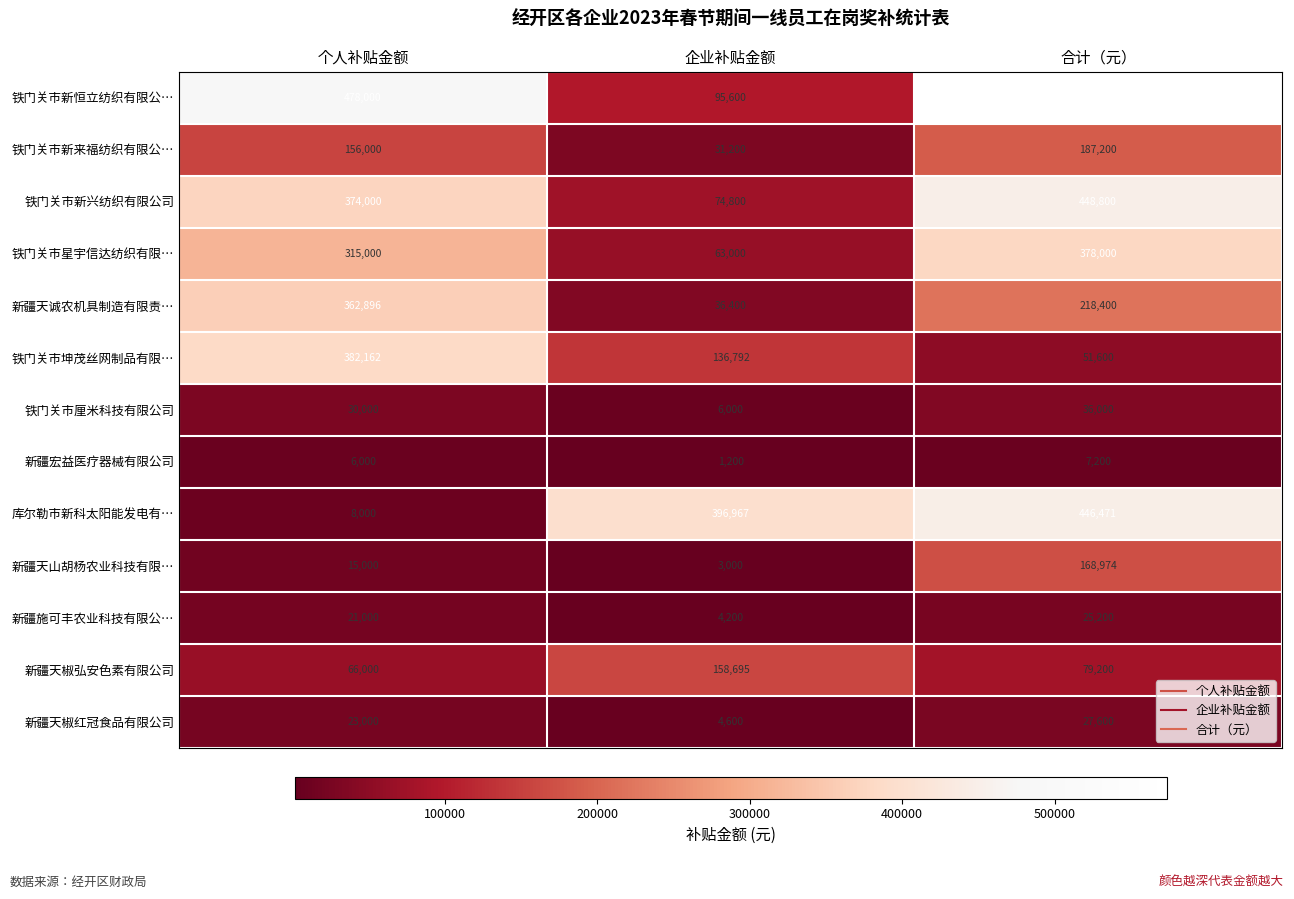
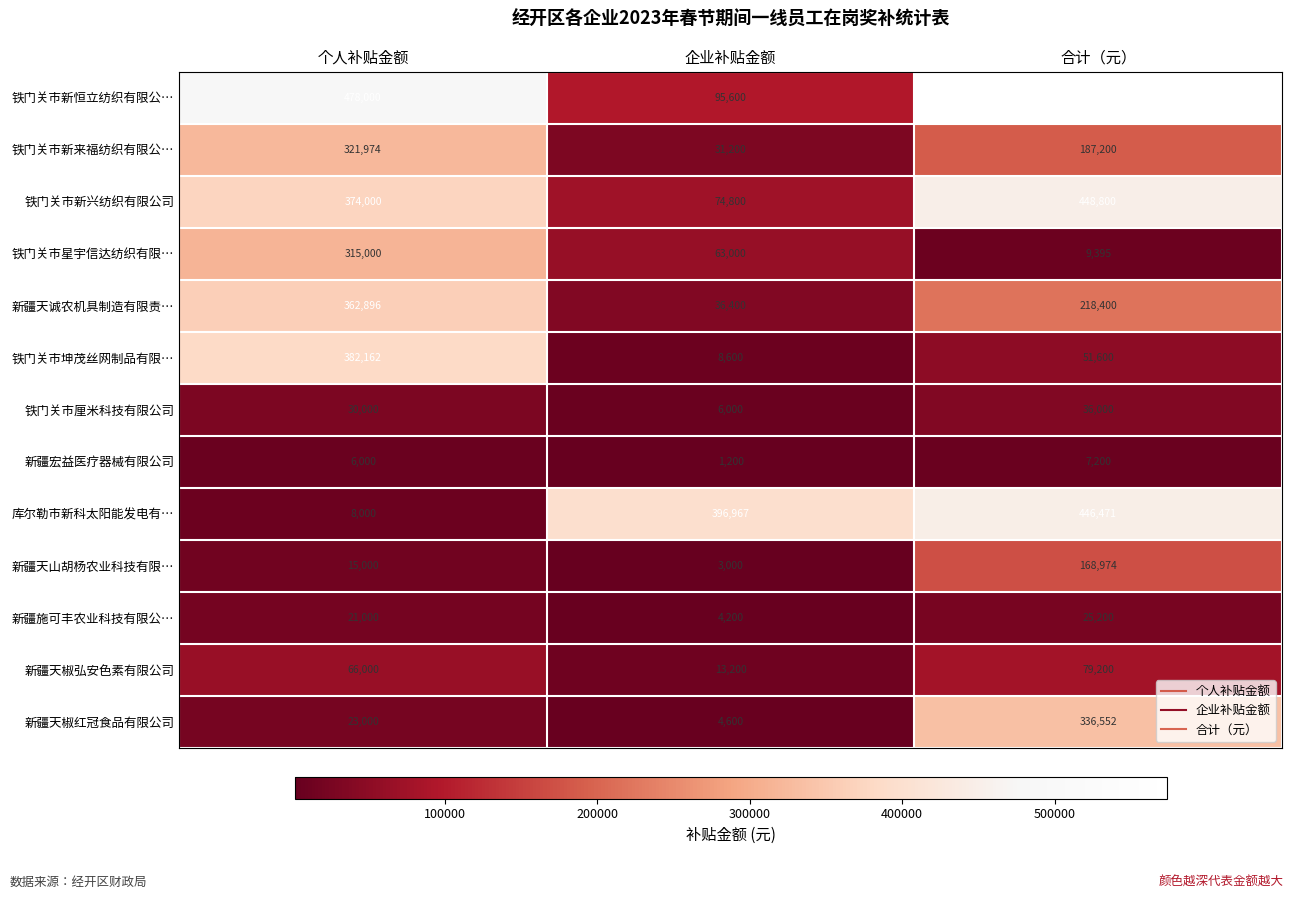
铁门关市新来福纺织有限公…, 个人补贴金额: 156,000 -> 321,974
铁门关市星宇信达纺织有限…, 合计（元）: 378,000 -> 9,395
铁门关市坤茂丝网制品有限…, 企业补贴金额: 136,792 -> 8,600
新疆天椒弘安色素有限公司, 企业补贴金额: 158,695 -> 13,200
新疆天椒红冠食品有限公司, 合计（元）: 27,600 -> 336,552
